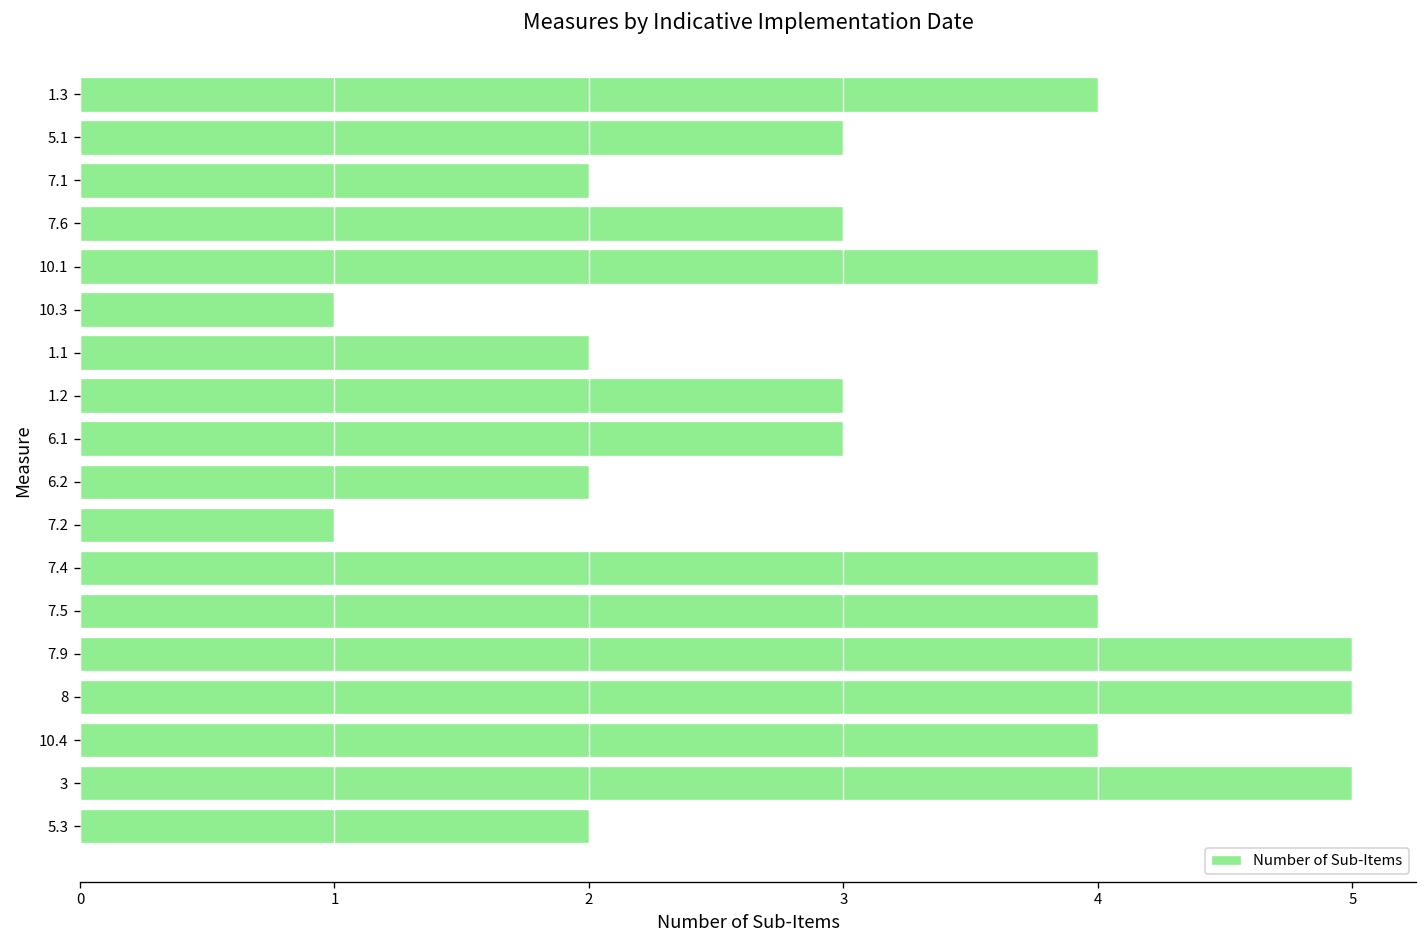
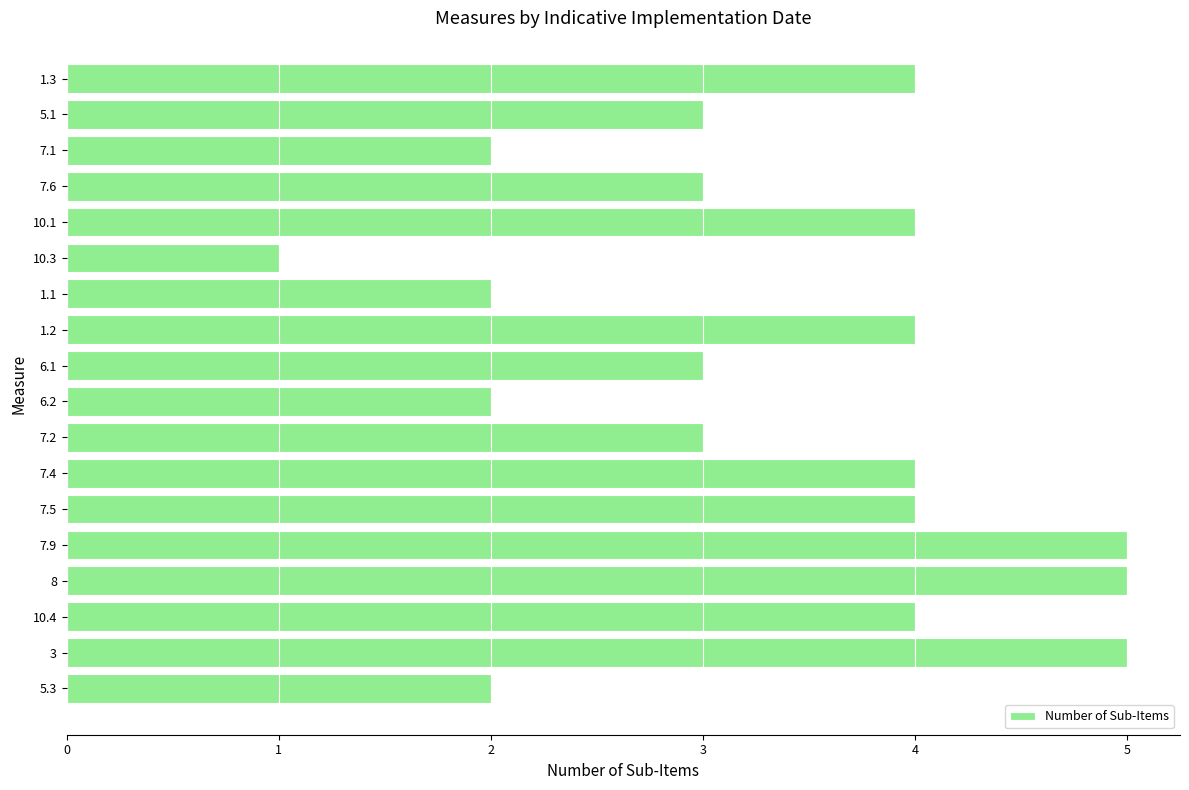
1.2: 3 -> 4
7.2: 1 -> 3
